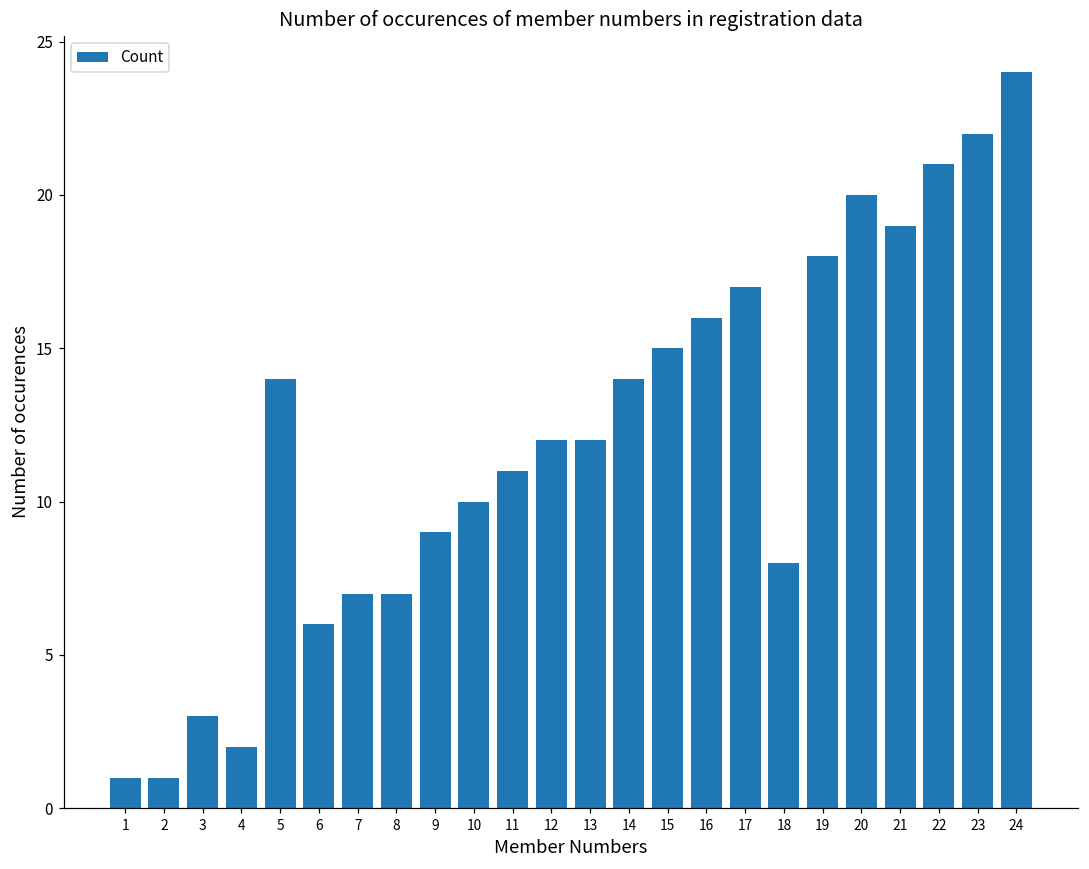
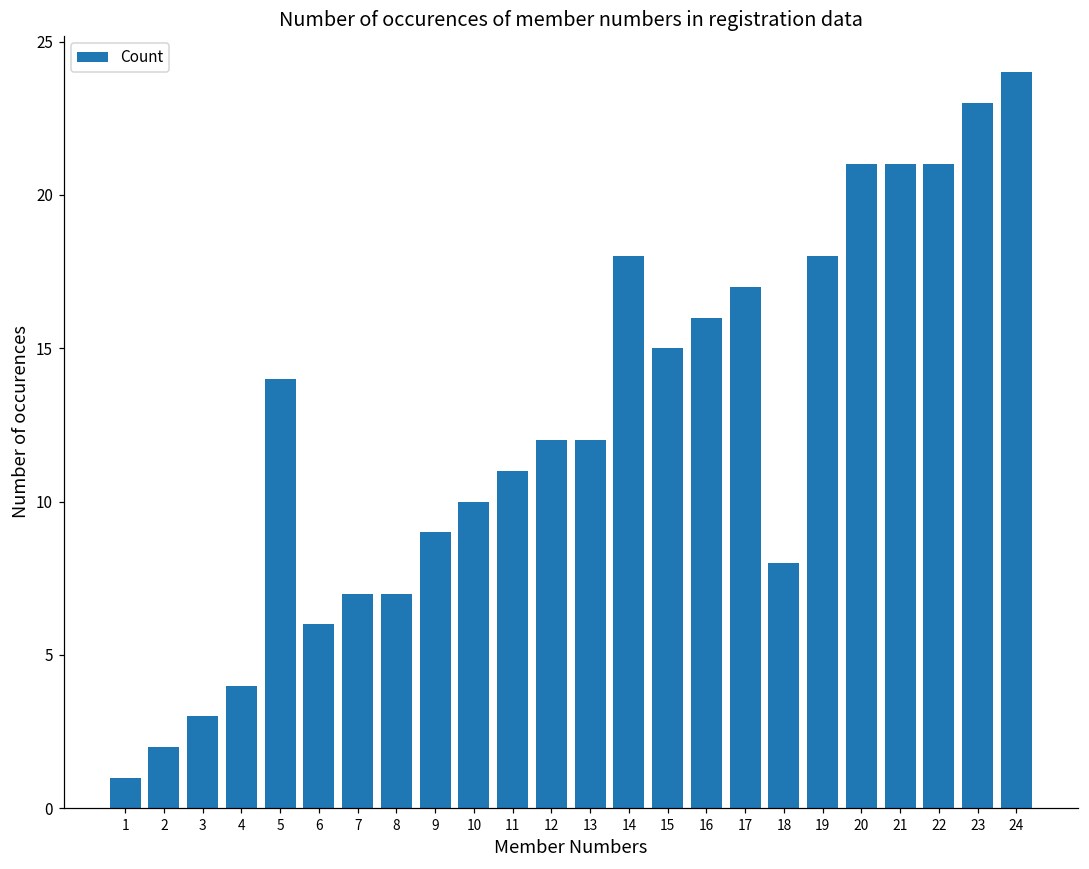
2: 1 -> 2
4: 2 -> 4
14: 14 -> 18
20: 20 -> 21
21: 19 -> 21
23: 22 -> 23
